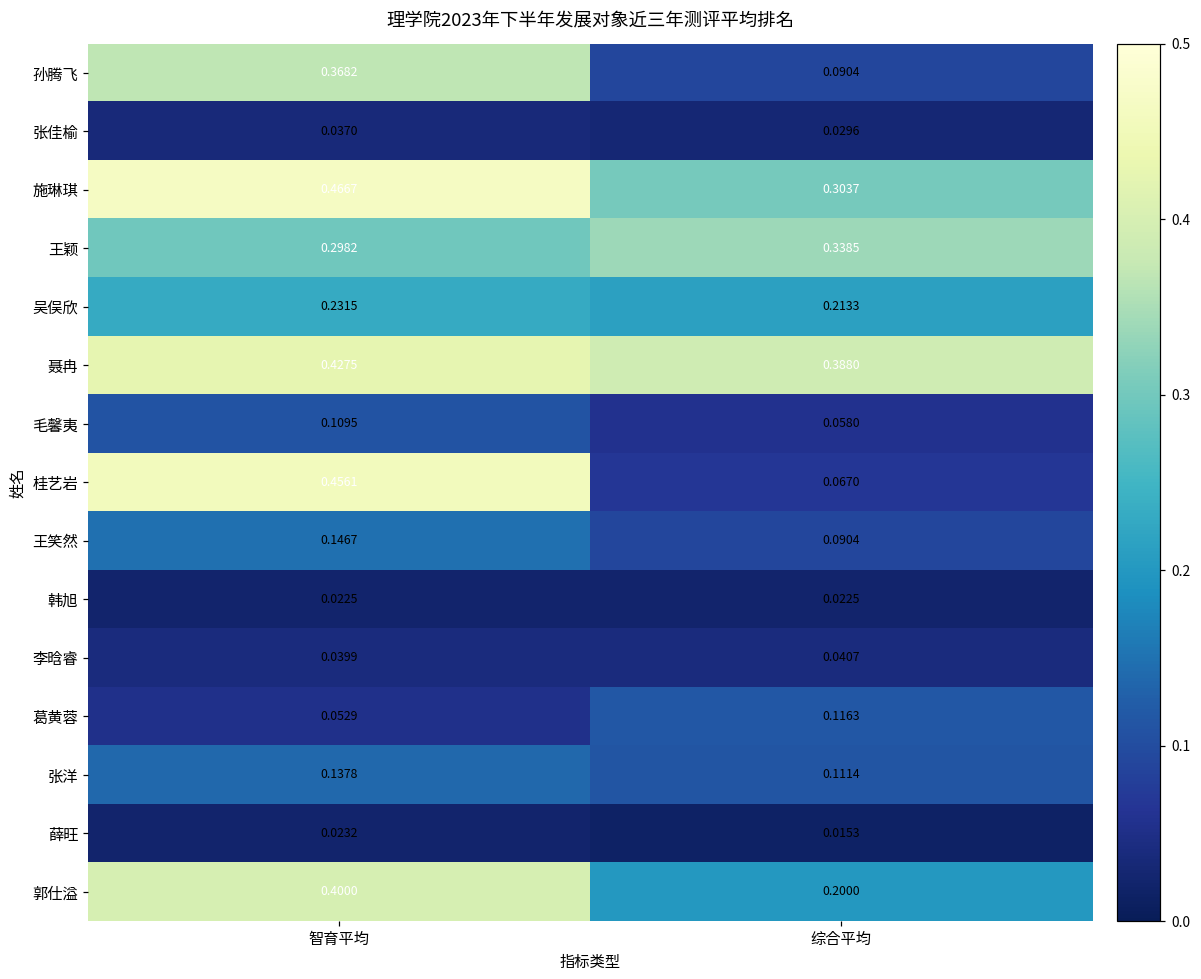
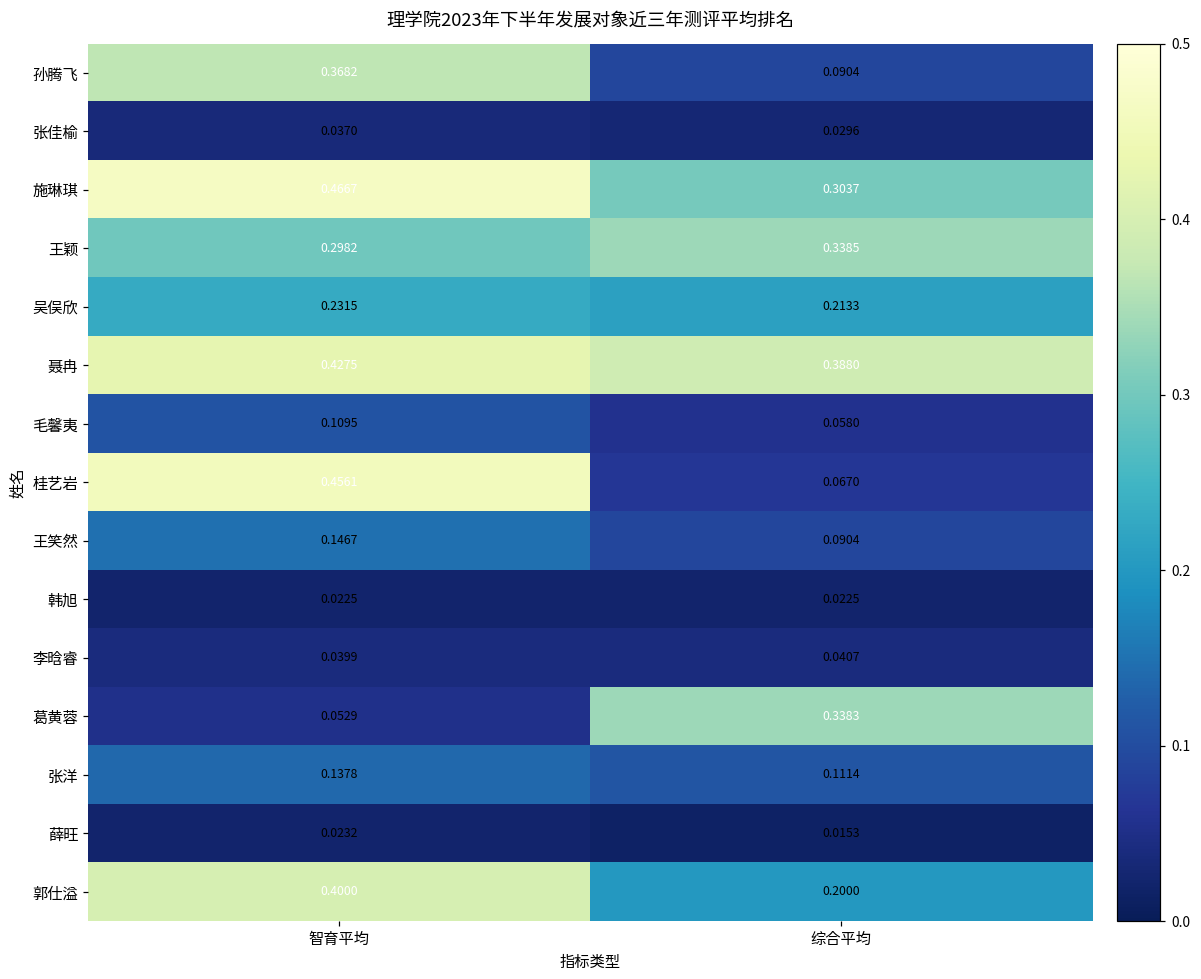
葛黄蓉, 综合平均: 0.1163 -> 0.3383
